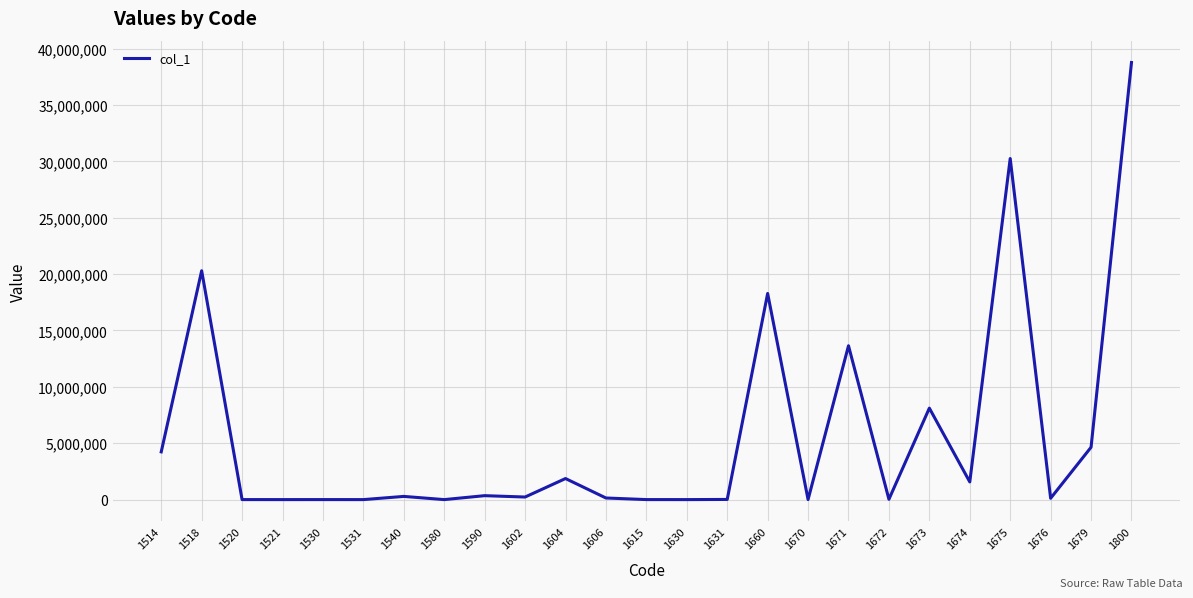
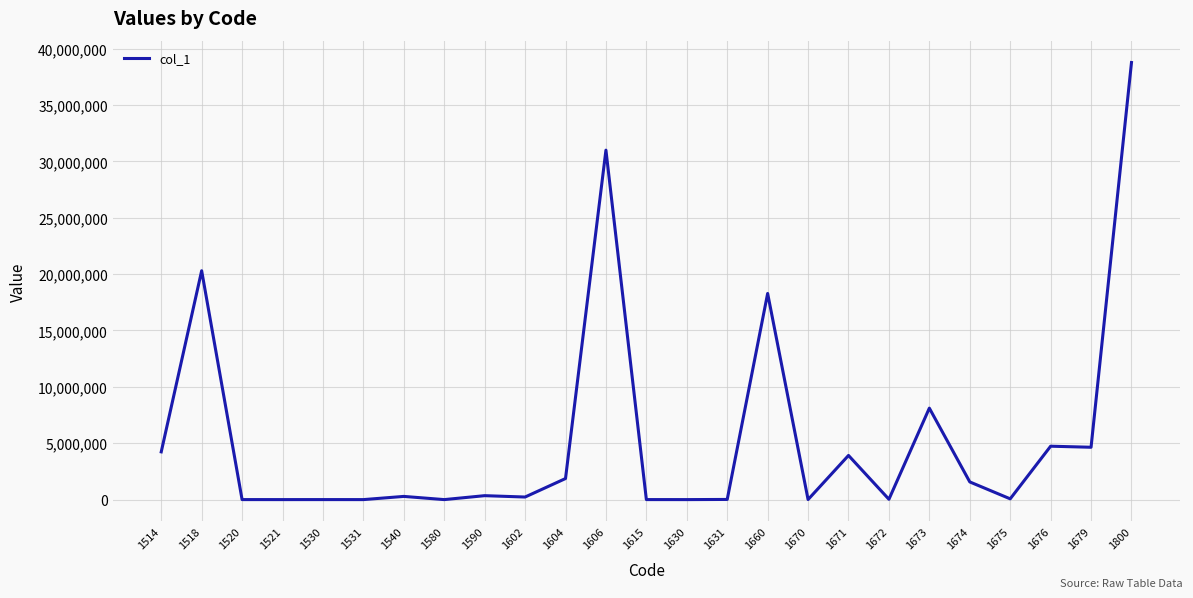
1606: 100,000 -> 31,000,000
1671: 13,600,000 -> 3,900,000
1675: 30,200,000 -> 100,000
1676: 100,000 -> 4,700,000
